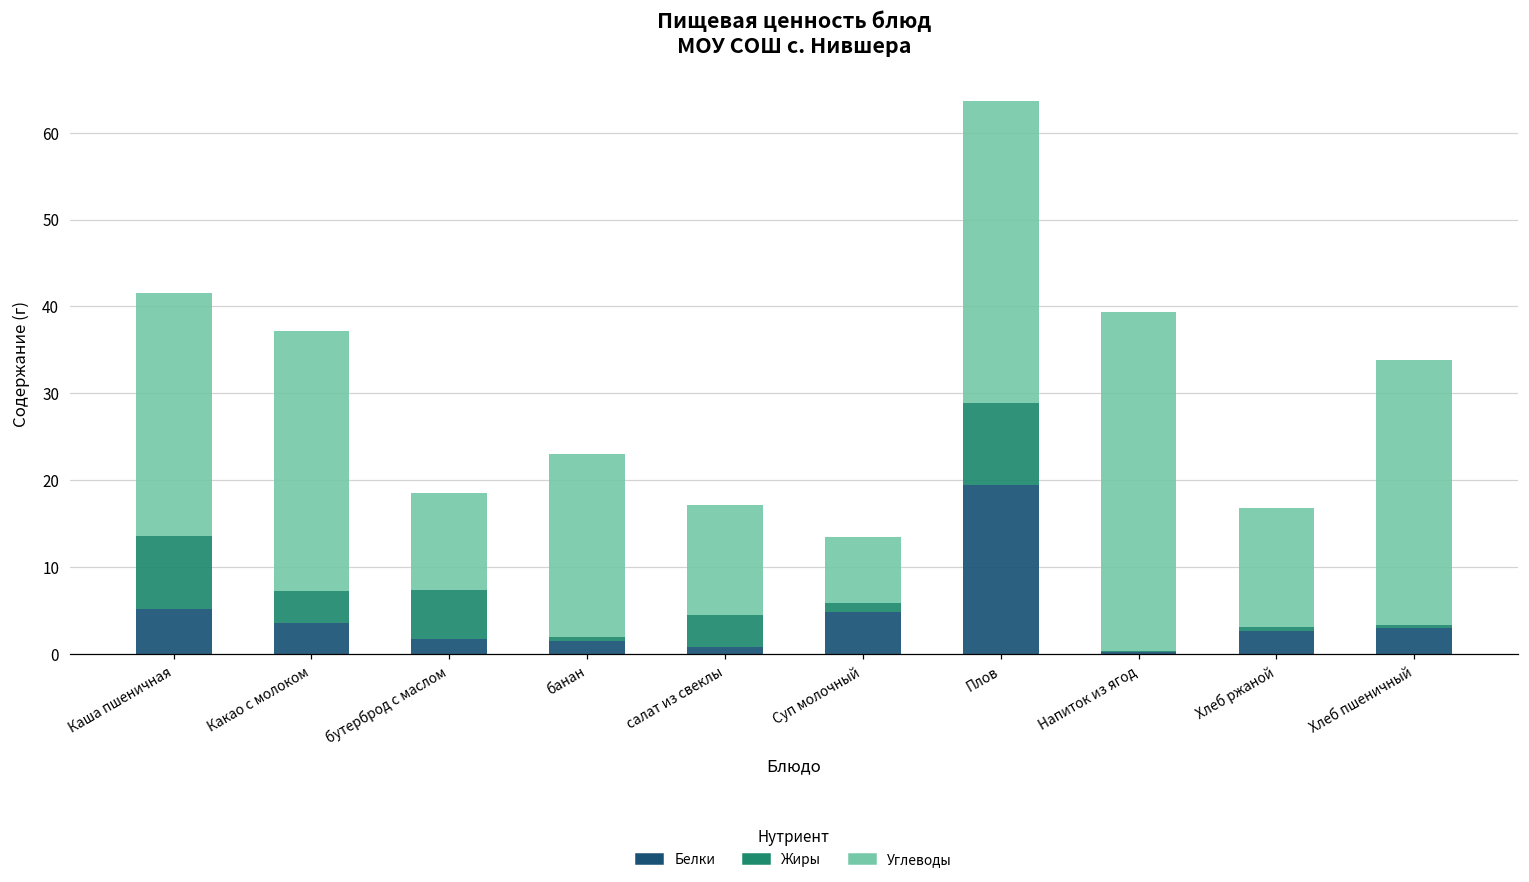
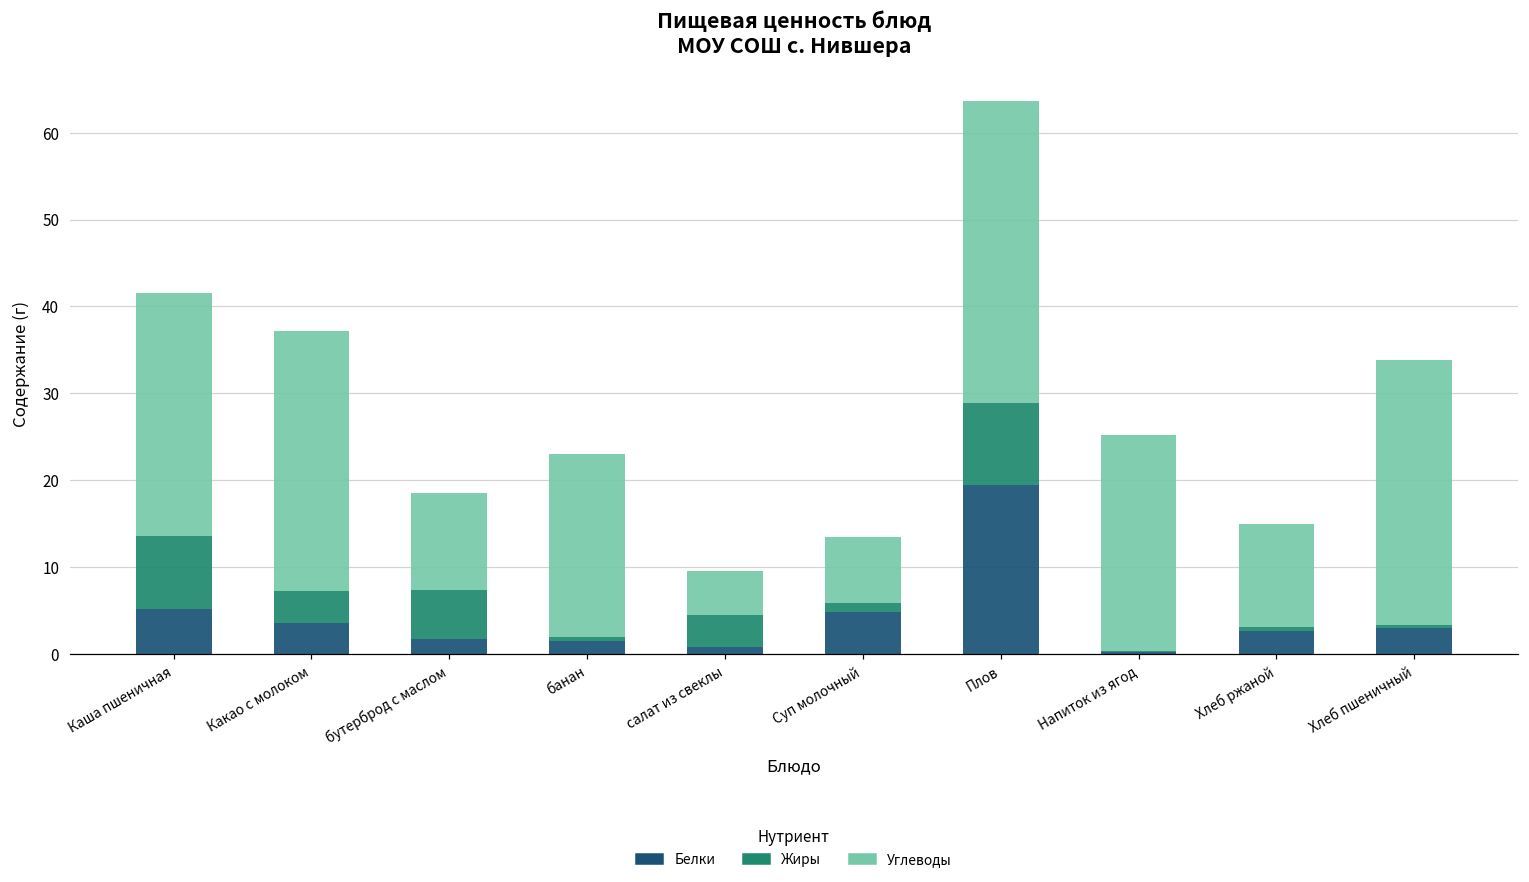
Углеводы, салат из свеклы: 13 -> 5
Углеводы, Напиток из ягод: 39 -> 25
Углеводы, Хлеб ржаной: 14 -> 12
